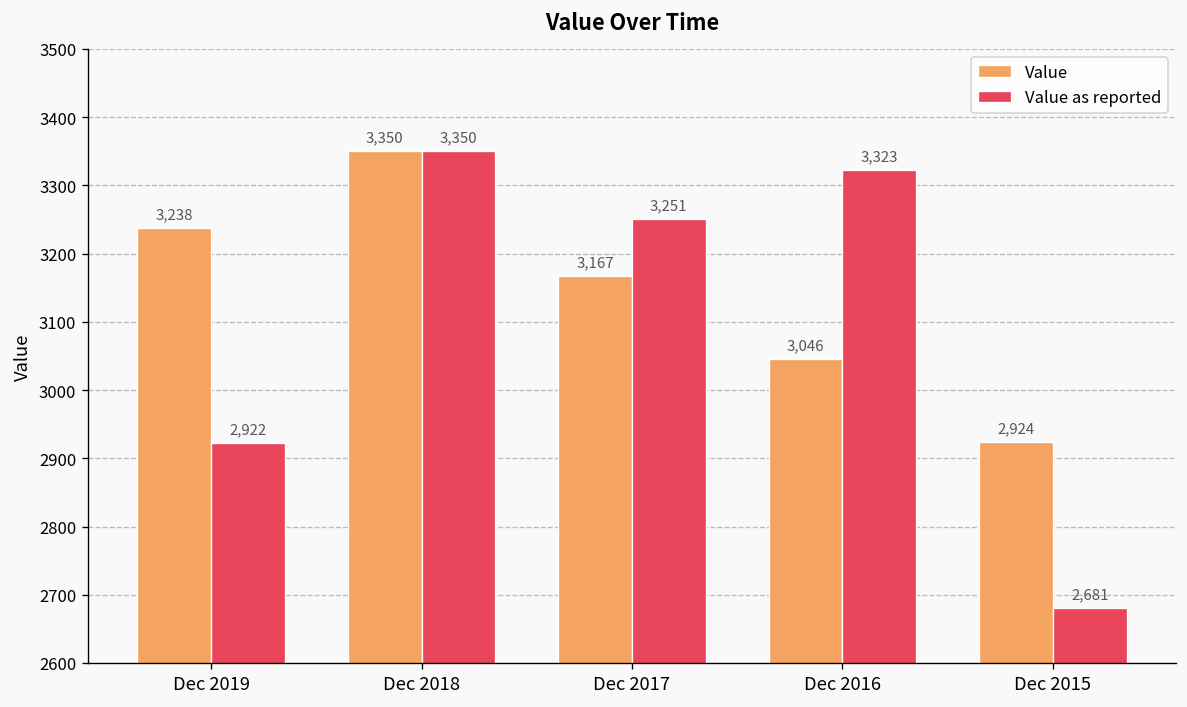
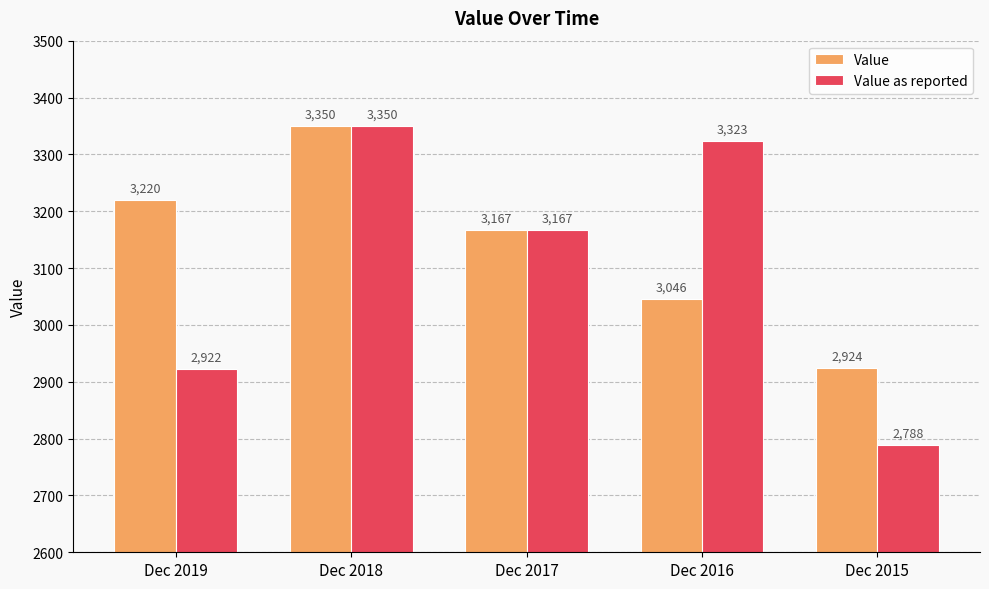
Value, Dec 2019: 3,238 -> 3,220
Value as reported, Dec 2017: 3,251 -> 3,167
Value as reported, Dec 2015: 2,681 -> 2,788
